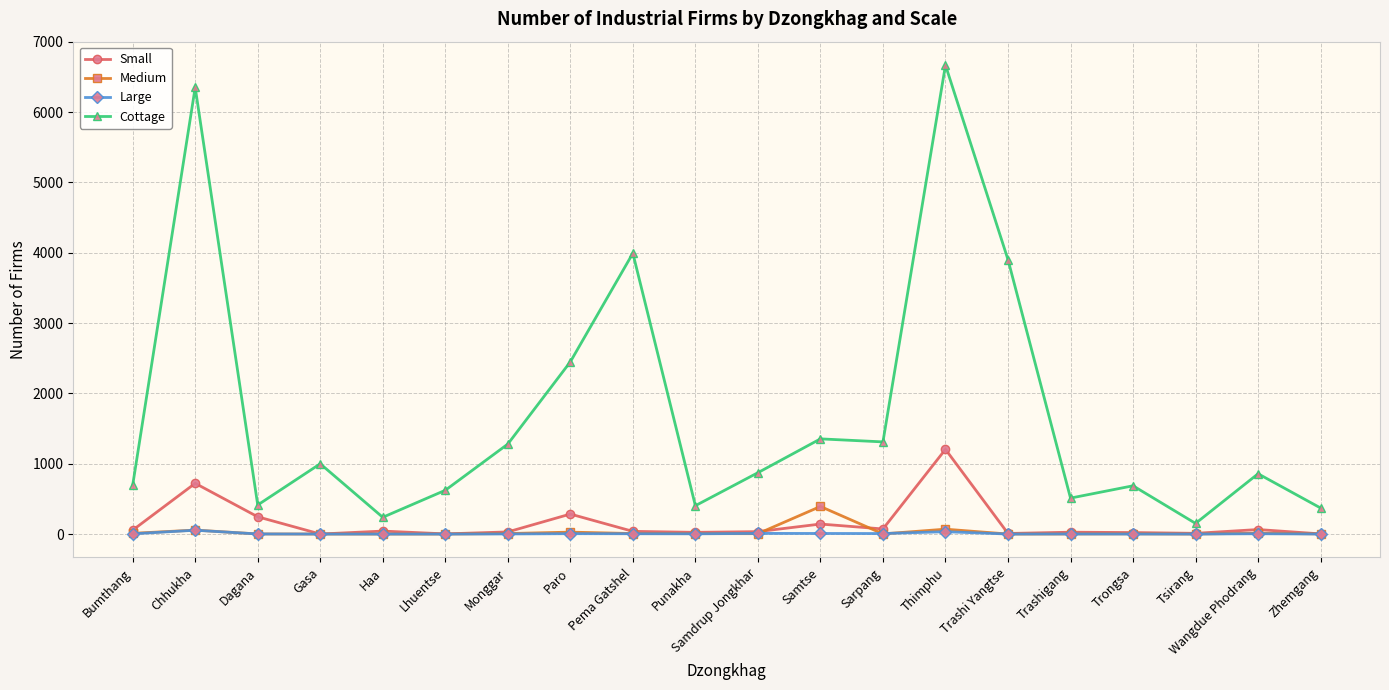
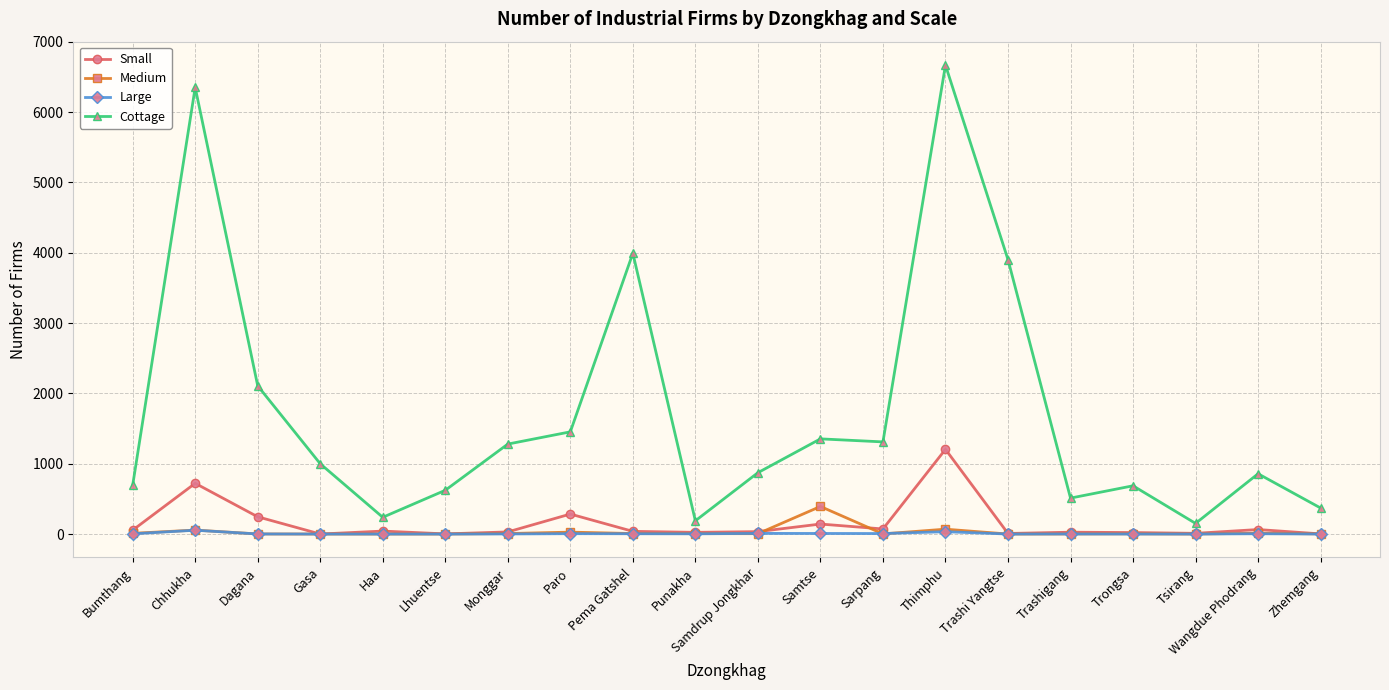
Cottage, Dagana: 400 -> 2100
Cottage, Paro: 2400 -> 1500
Cottage, Punakha: 400 -> 200
